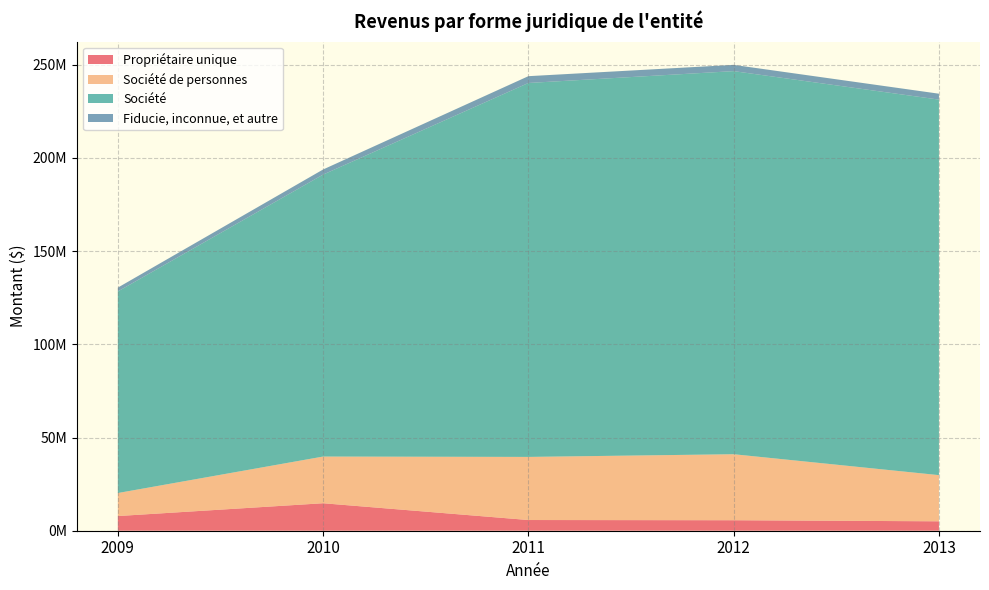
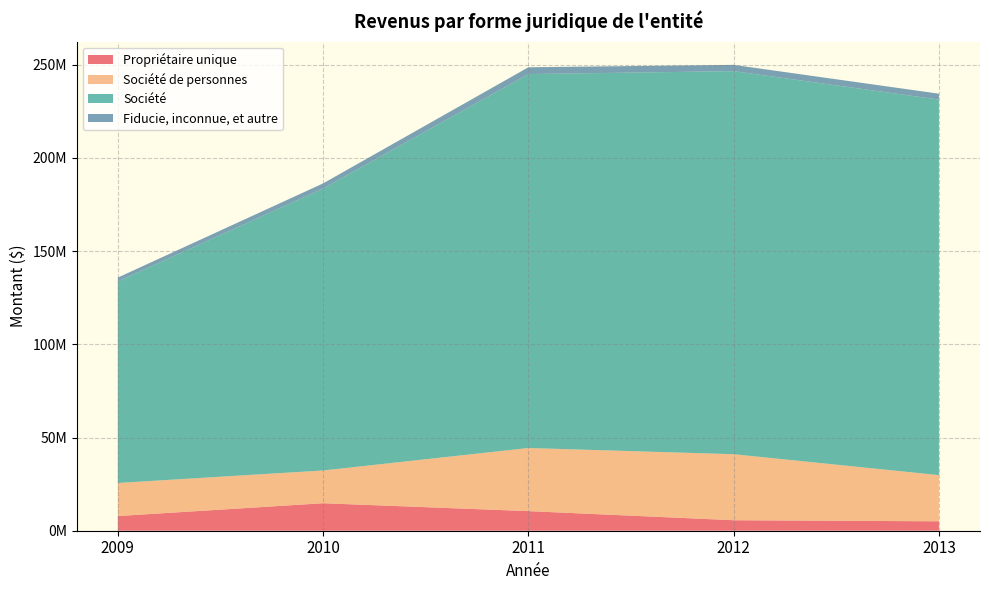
Société de personnes, 2009: 12000000 -> 18000000
Société de personnes, 2010: 25000000 -> 18000000
Propriétaire unique, 2011: 6000000 -> 11000000
